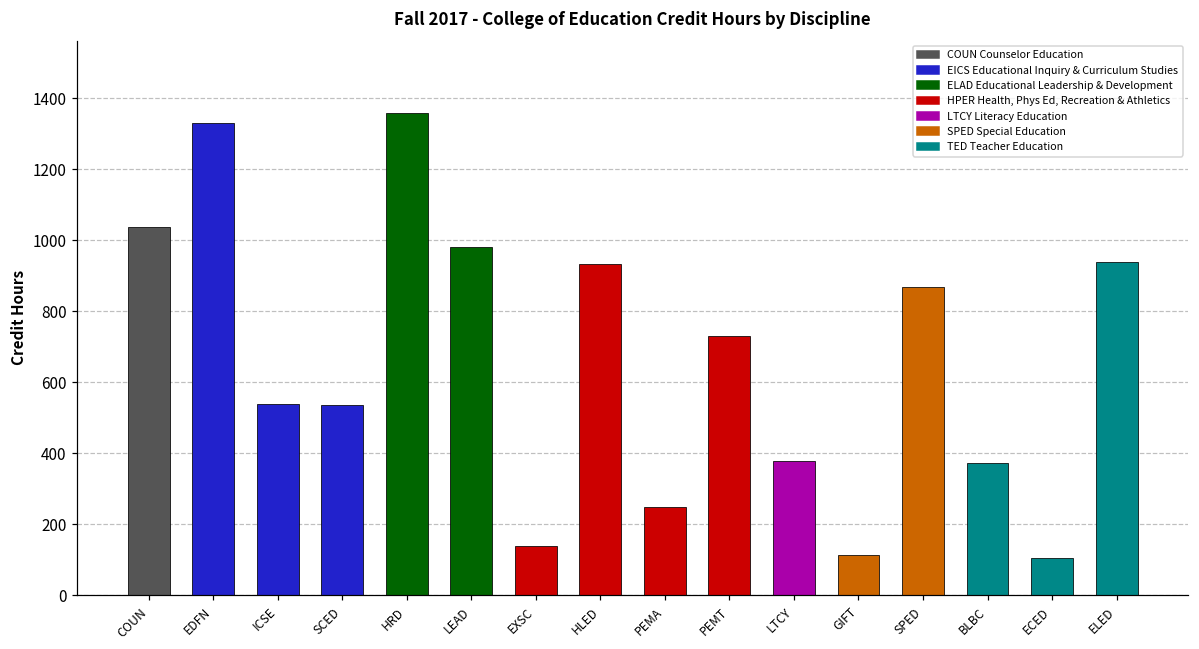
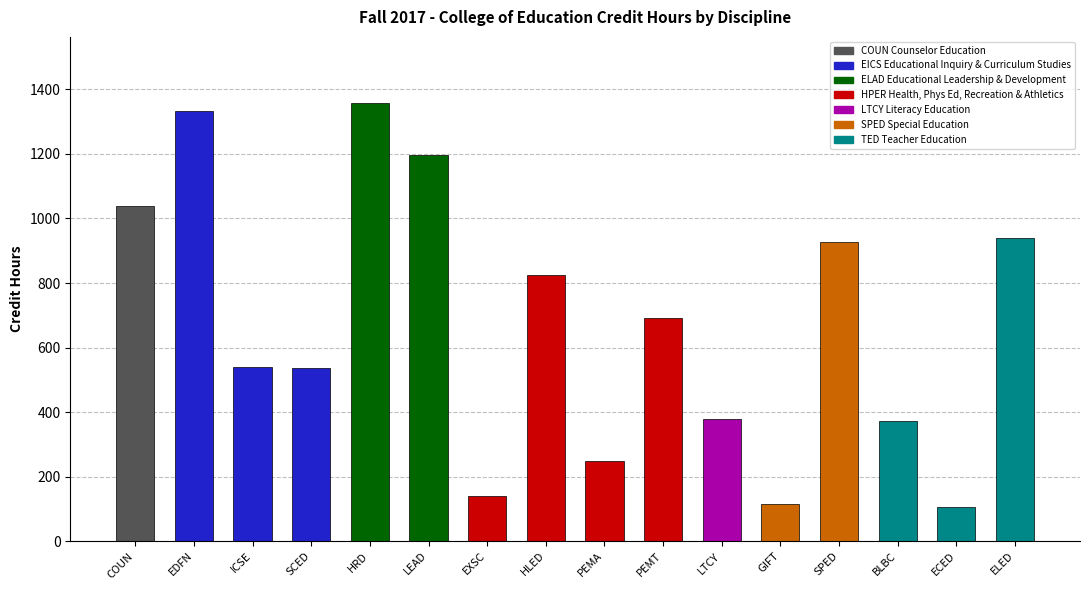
LEAD: 980 -> 1200
HLED: 930 -> 820
PEMT: 730 -> 690
SPED: 870 -> 930
